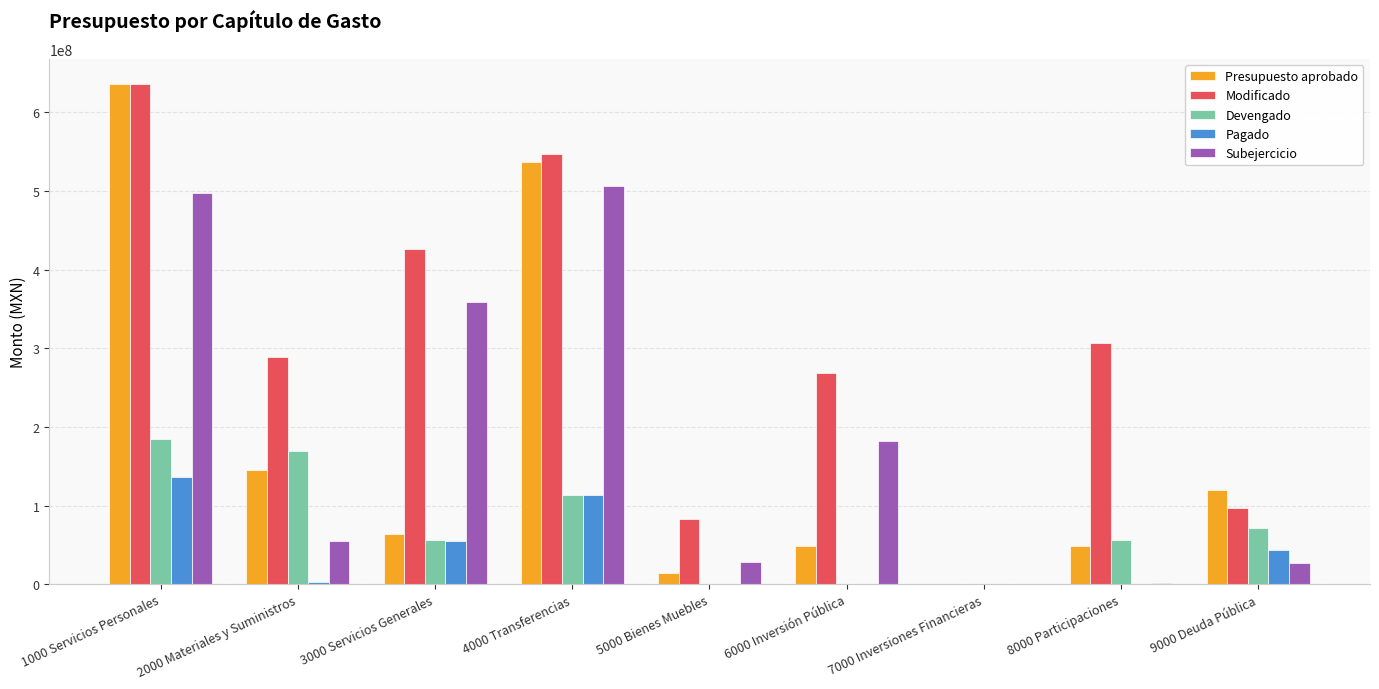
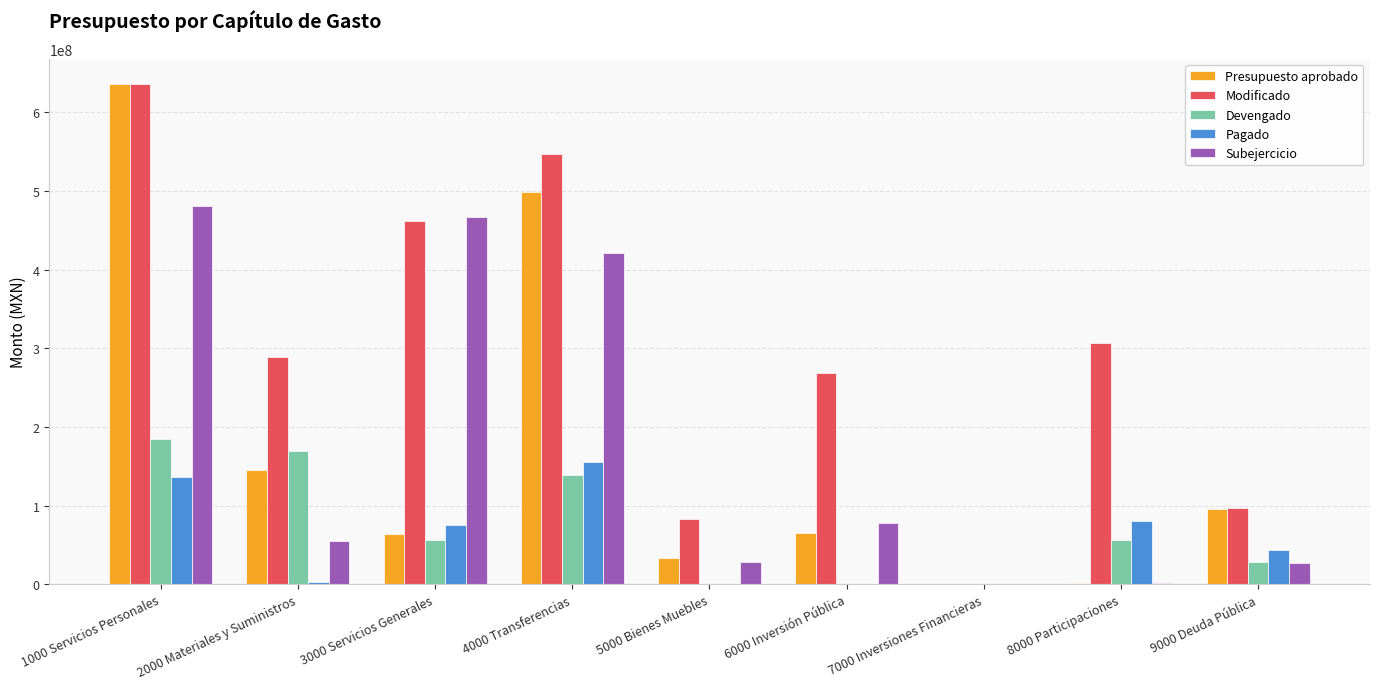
Subejercicio, 1000 Servicios Personales: 500000000 -> 480000000
Modificado, 3000 Servicios Generales: 430000000 -> 460000000
Pagado, 3000 Servicios Generales: 60000000 -> 80000000
Subejercicio, 3000 Servicios Generales: 360000000 -> 470000000
Presupuesto aprobado, 4000 Transferencias: 540000000 -> 500000000
Devengado, 4000 Transferencias: 110000000 -> 140000000
Pagado, 4000 Transferencias: 110000000 -> 160000000
Subejercicio, 4000 Transferencias: 510000000 -> 420000000
Presupuesto aprobado, 5000 Bienes Muebles: 10000000 -> 30000000
Presupuesto aprobado, 6000 Inversión Pública: 50000000 -> 60000000
Subejercicio, 6000 Inversión Pública: 180000000 -> 80000000
Presupuesto aprobado, 8000 Participaciones: 50000000 -> 0
Pagado, 8000 Participaciones: 0 -> 80000000
Presupuesto aprobado, 9000 Deuda Pública: 120000000 -> 100000000
Devengado, 9000 Deuda Pública: 70000000 -> 30000000
